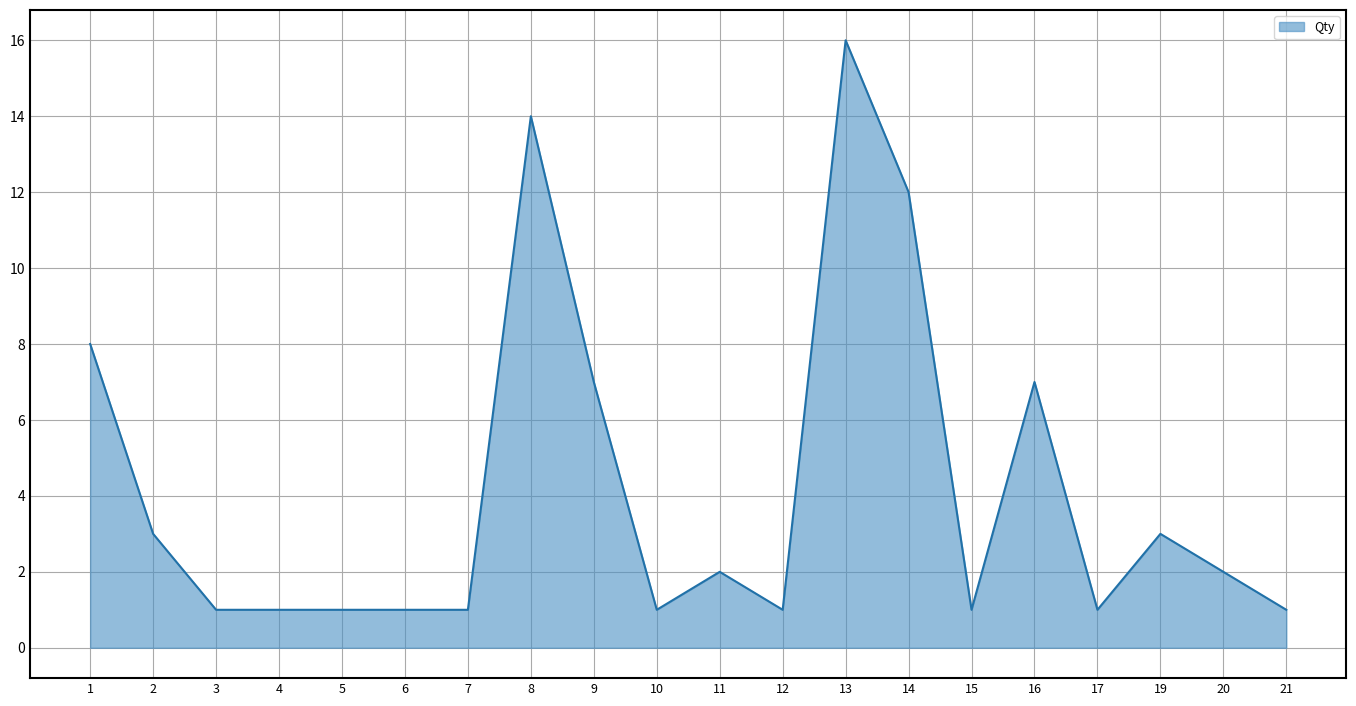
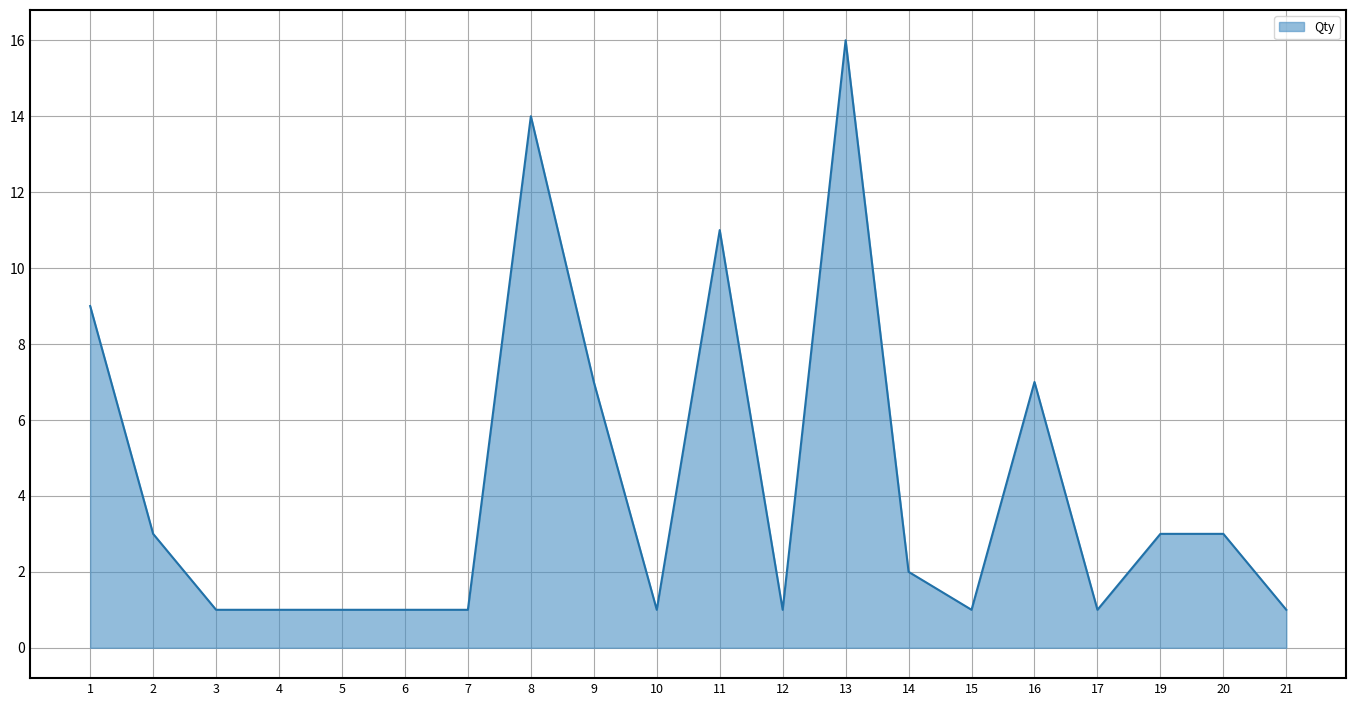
1: 8 -> 9
11: 2 -> 11
14: 12 -> 2
20: 2 -> 3
